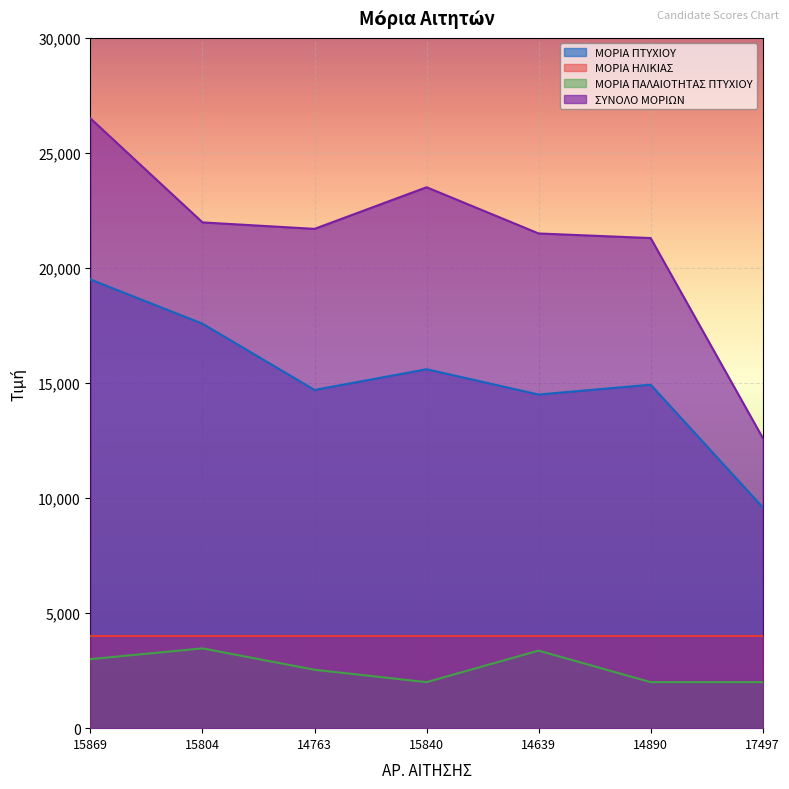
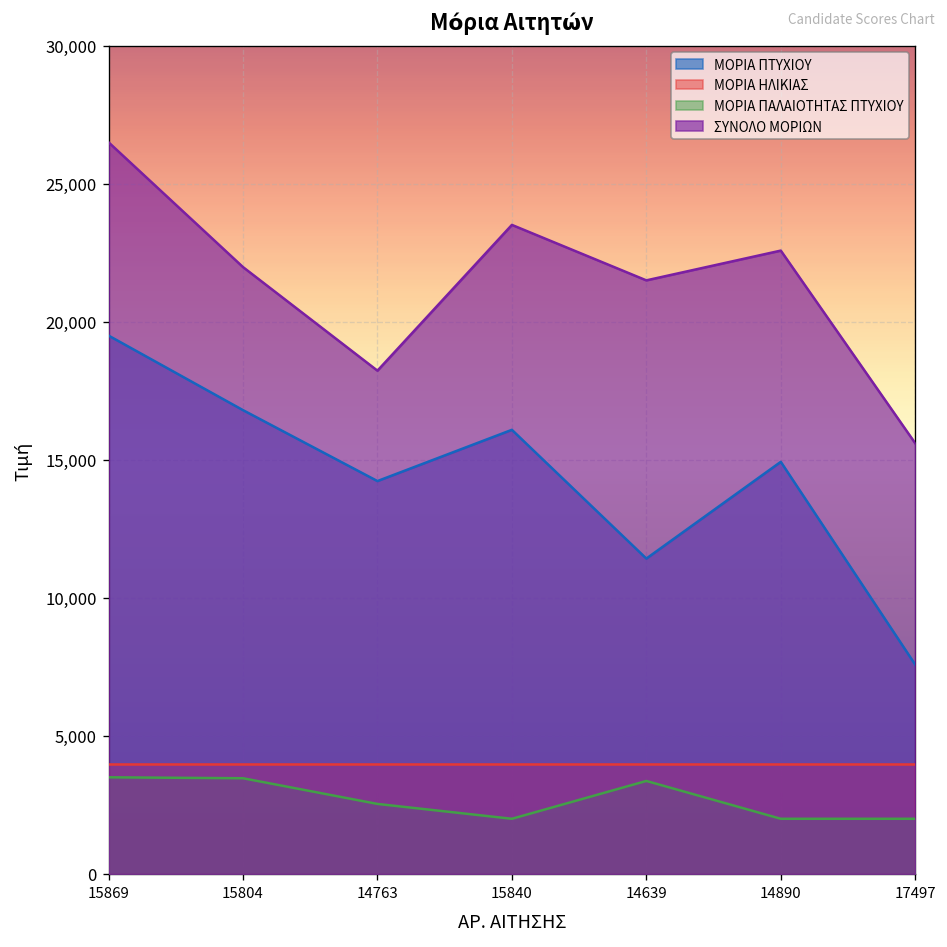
ΜΟΡΙΑ ΠΑΛΑΙΟΤΗΤΑΣ ΠΤΥΧΙΟΥ, 15869: 3,000 -> 3,500
ΜΟΡΙΑ ΠΤΥΧΙΟΥ, 15804: 17,600 -> 16,800
ΜΟΡΙΑ ΠΤΥΧΙΟΥ, 14763: 14,700 -> 14,200
ΣΥΝΟΛΟ ΜΟΡΙΩΝ, 14763: 21,700 -> 18,200
ΜΟΡΙΑ ΠΤΥΧΙΟΥ, 15840: 15,600 -> 16,100
ΜΟΡΙΑ ΠΤΥΧΙΟΥ, 14639: 14,500 -> 11,400
ΣΥΝΟΛΟ ΜΟΡΙΩΝ, 14890: 21,300 -> 22,600
ΜΟΡΙΑ ΠΤΥΧΙΟΥ, 17497: 9,600 -> 7,600
ΣΥΝΟΛΟ ΜΟΡΙΩΝ, 17497: 12,600 -> 15,600
